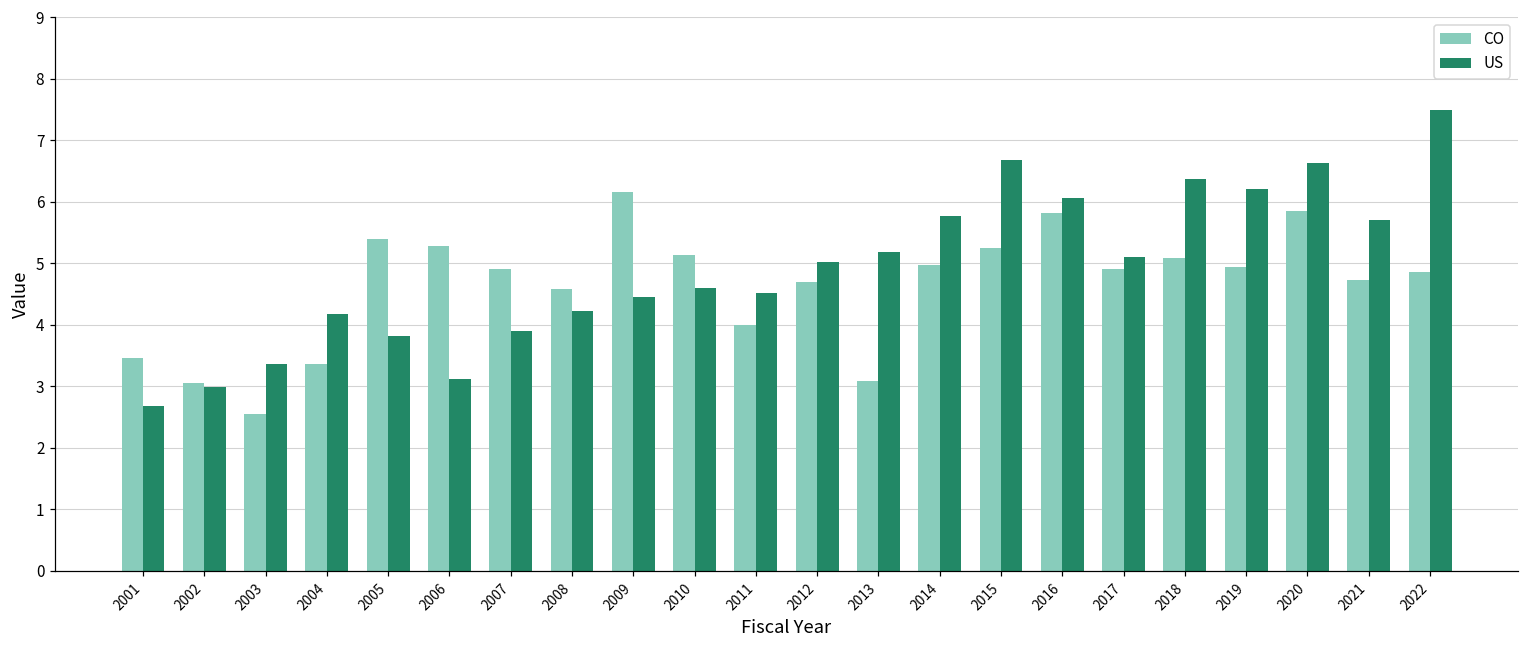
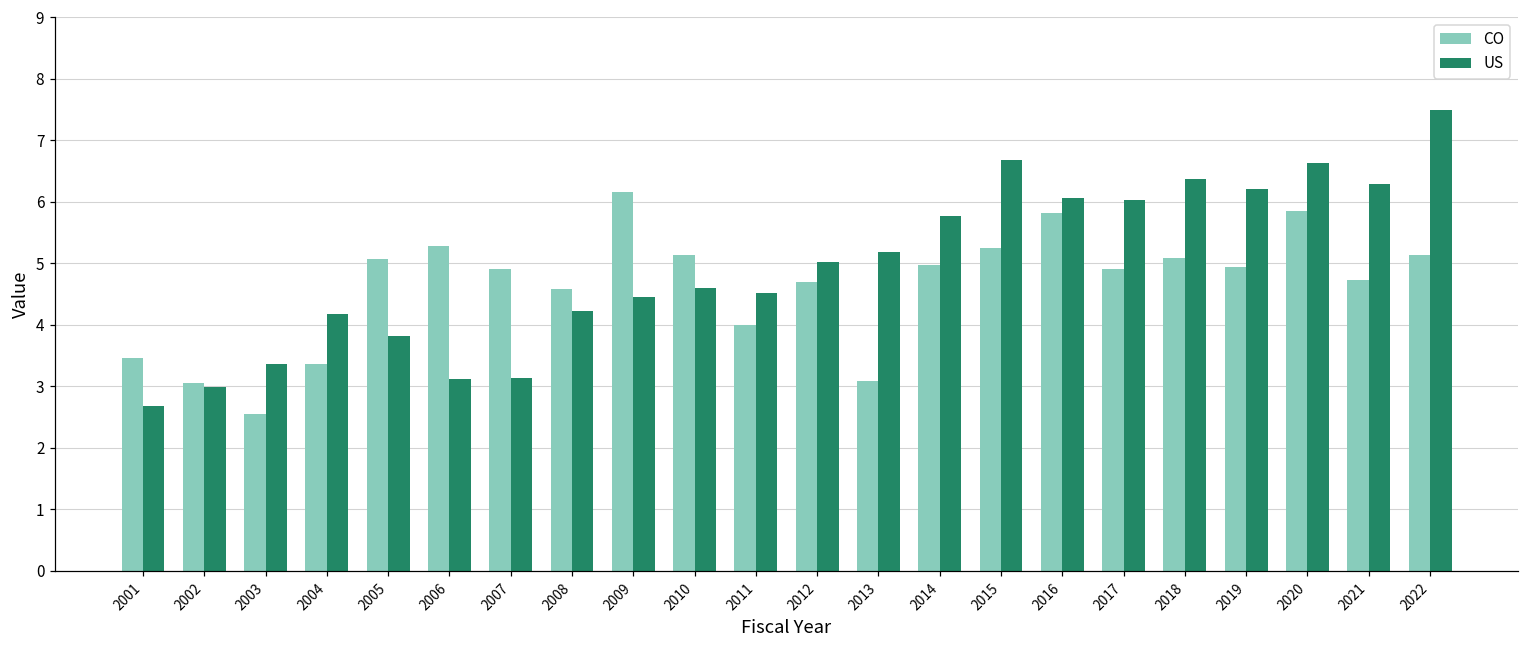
CO, 2005: 5.4 -> 5.1
US, 2007: 3.9 -> 3.1
US, 2017: 5.1 -> 6.0
US, 2021: 5.7 -> 6.3
CO, 2022: 4.9 -> 5.1
